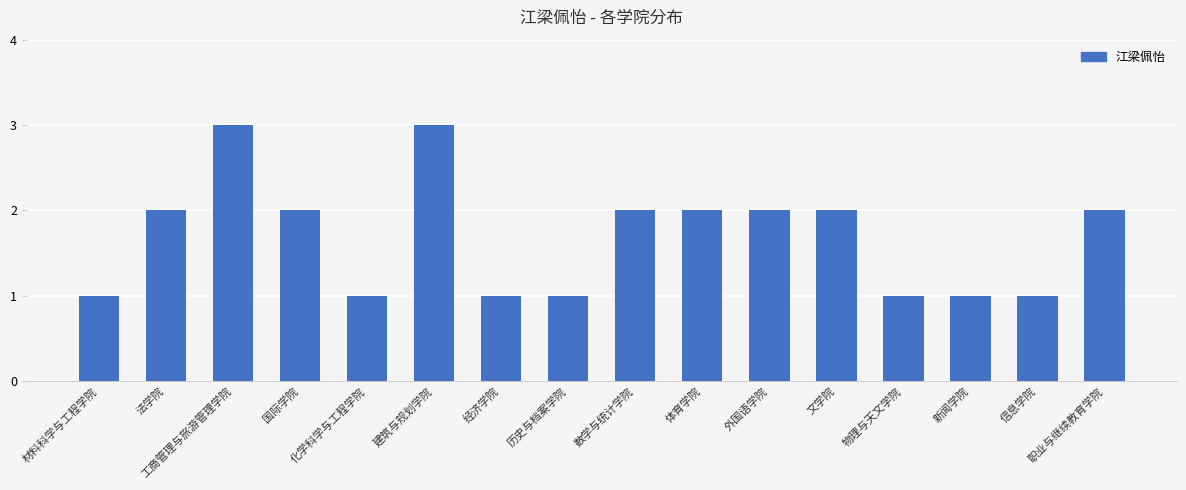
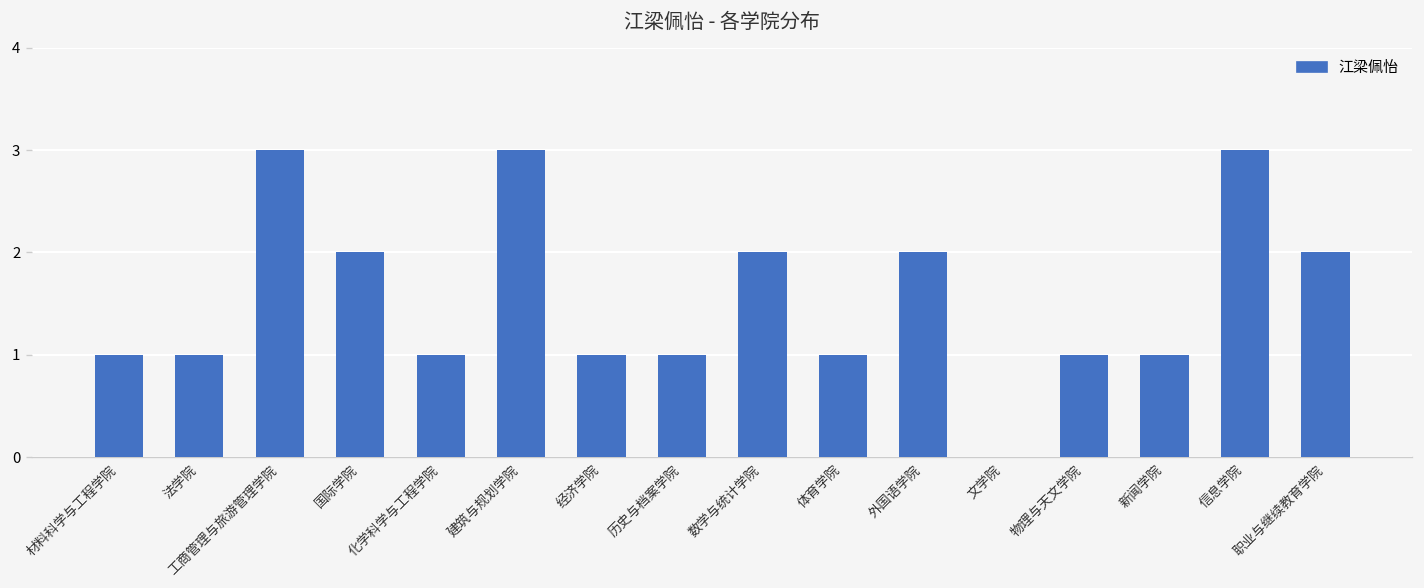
法学院: 2 -> 1
体育学院: 2 -> 1
文学院: 2 -> 0
信息学院: 1 -> 3
